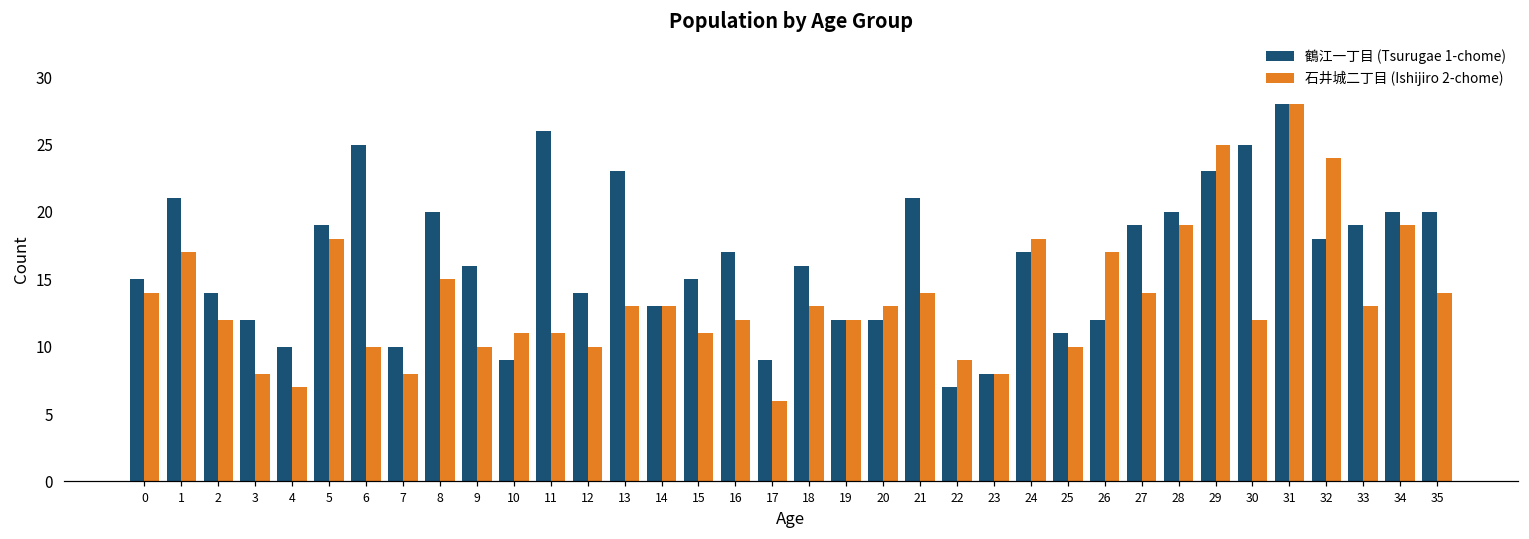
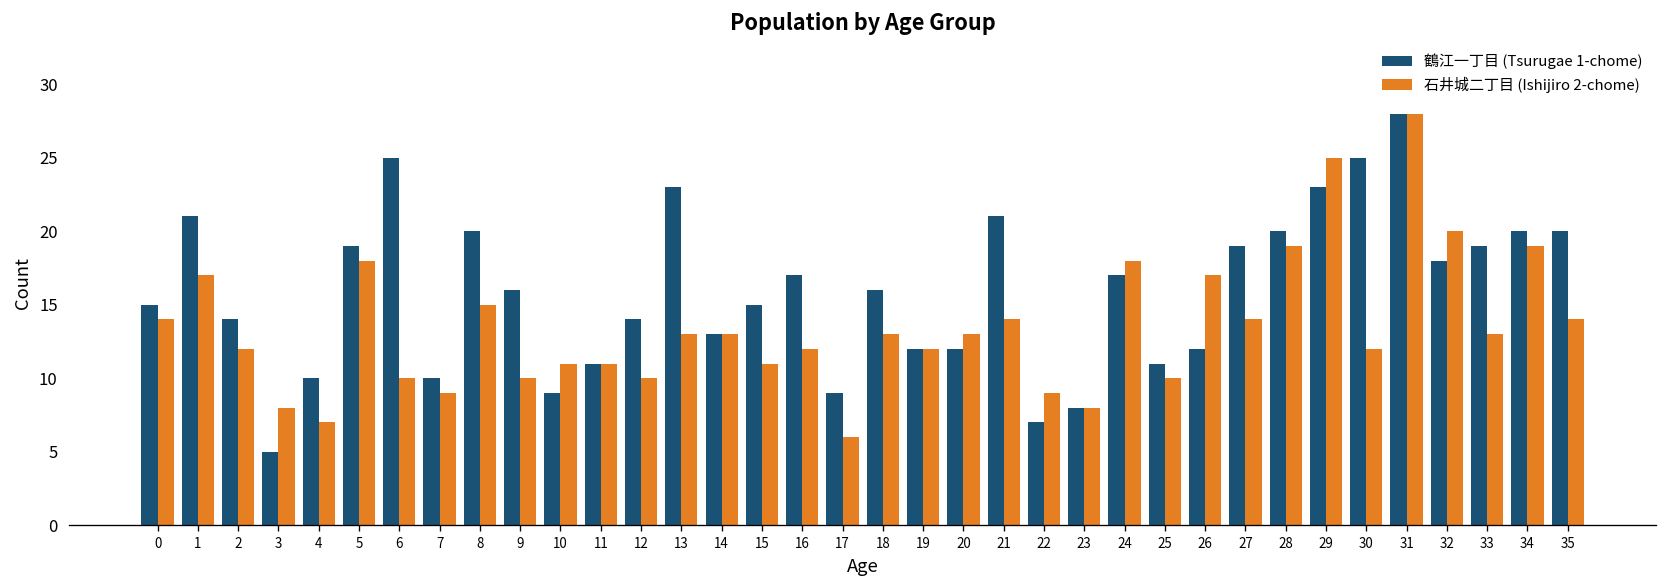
鶴江一丁目 (Tsurugae 1-chome), 3: 12 -> 5
石井城二丁目 (Ishijiro 2-chome), 7: 8 -> 9
鶴江一丁目 (Tsurugae 1-chome), 11: 26 -> 11
石井城二丁目 (Ishijiro 2-chome), 32: 24 -> 20
